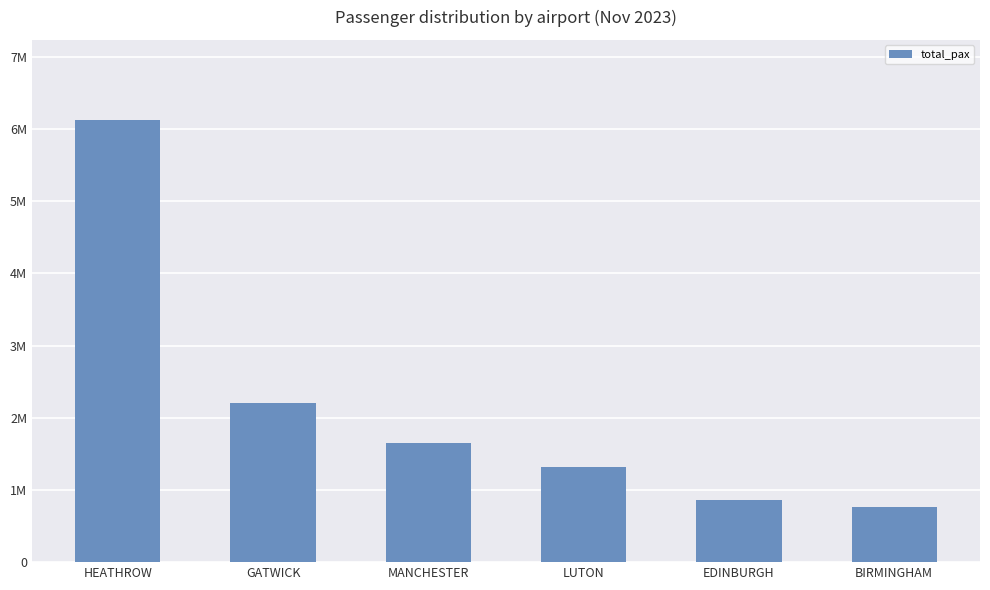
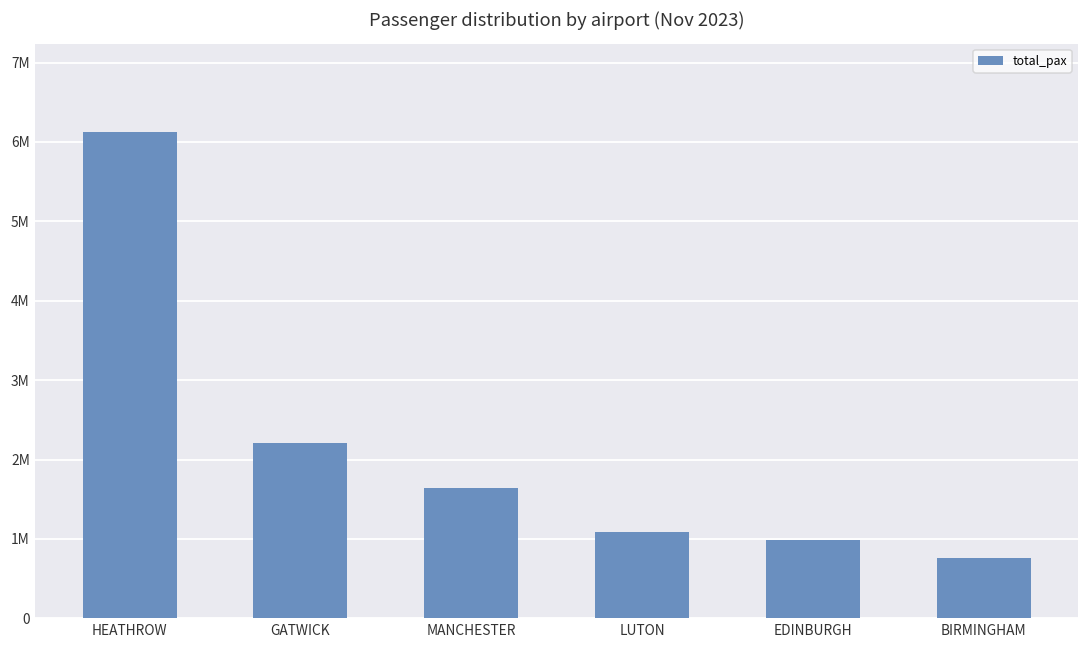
LUTON: 1300000 -> 1100000
EDINBURGH: 900000 -> 1000000
